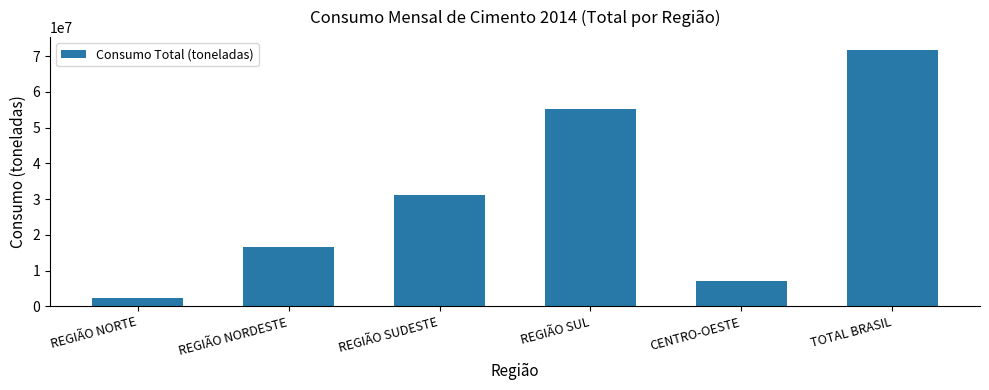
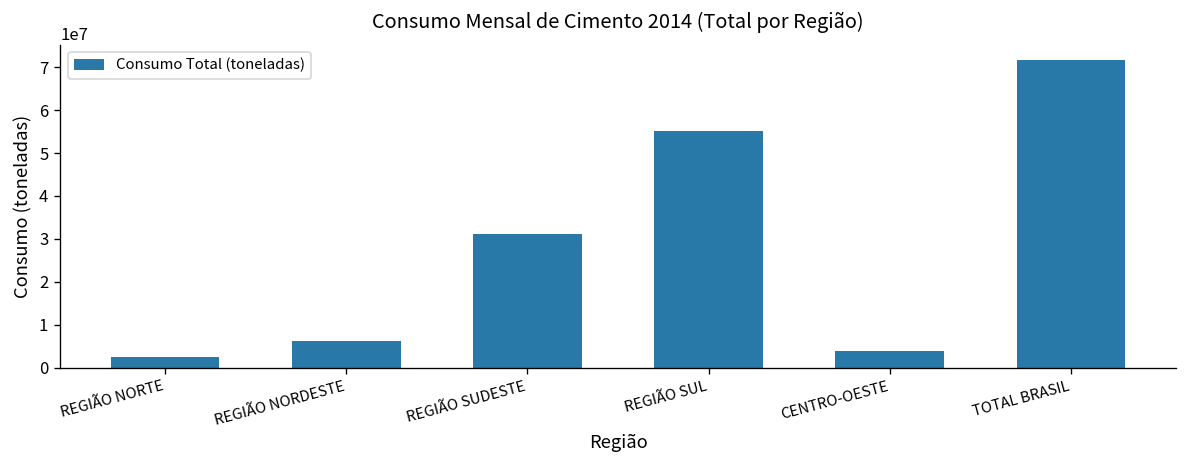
REGIÃO NORDESTE: 17000000 -> 6000000
CENTRO-OESTE: 7000000 -> 4000000
